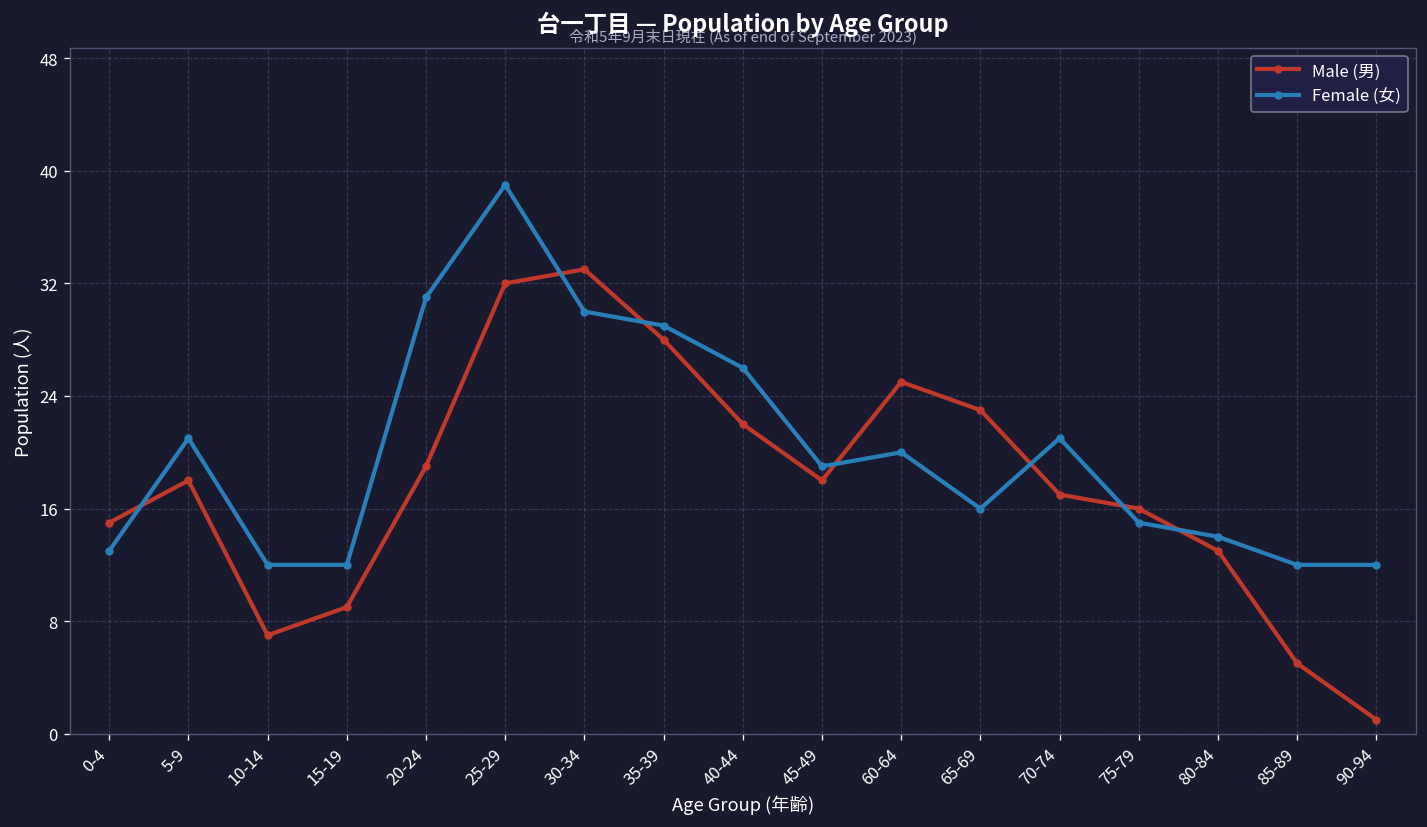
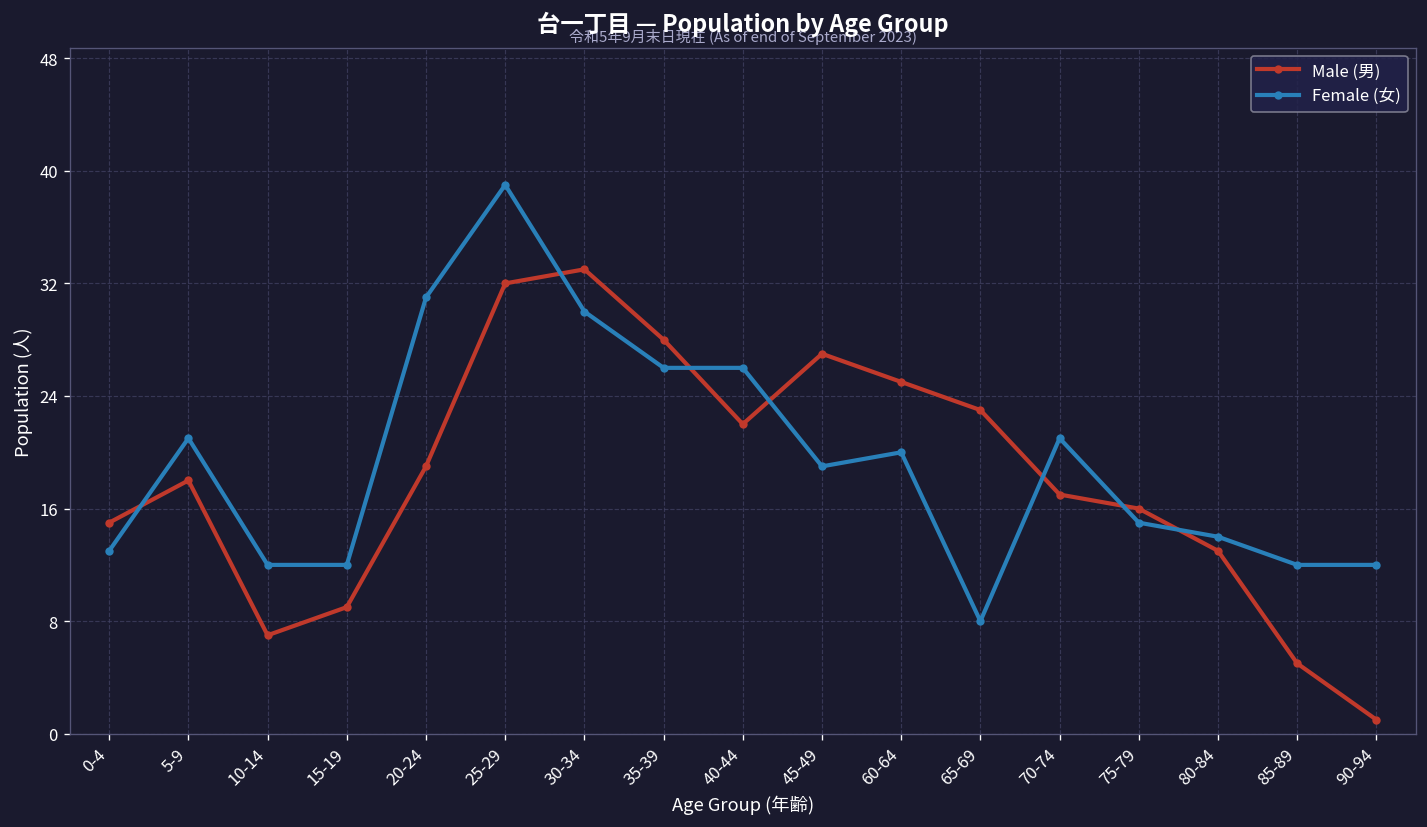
Female (女), 35-39: 29 -> 26
Male (男), 45-49: 18 -> 27
Female (女), 65-69: 16 -> 8
